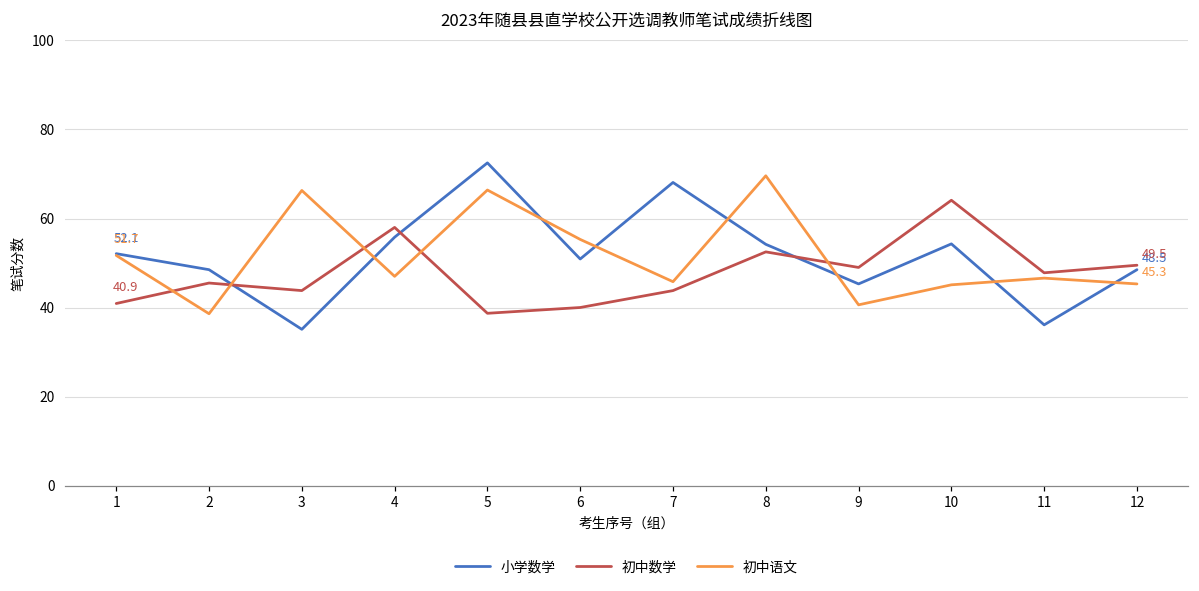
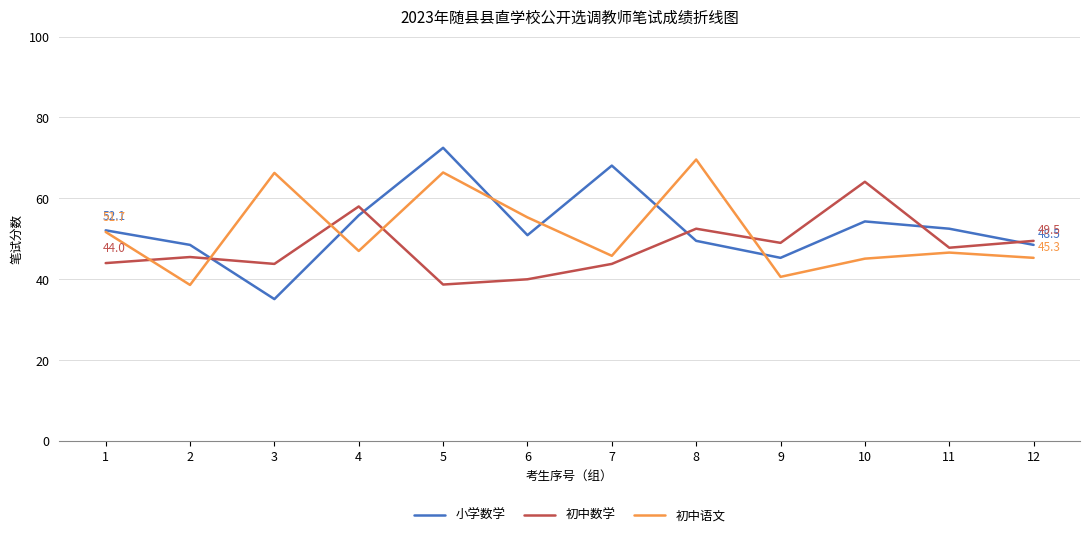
初中数学, 1: 40.9 -> 44.0
小学数学, 8: 54 -> 50
小学数学, 11: 36 -> 53
